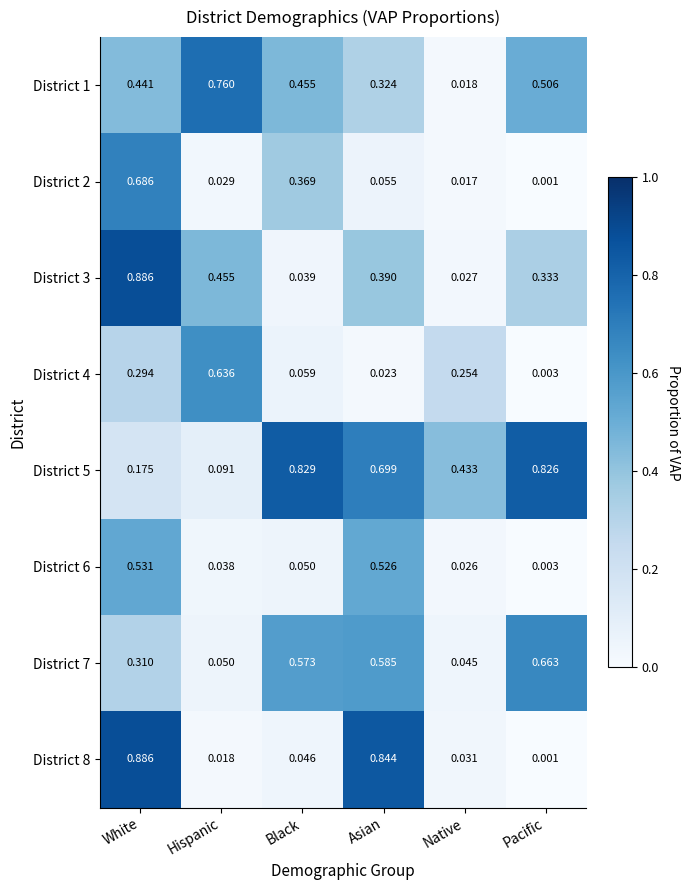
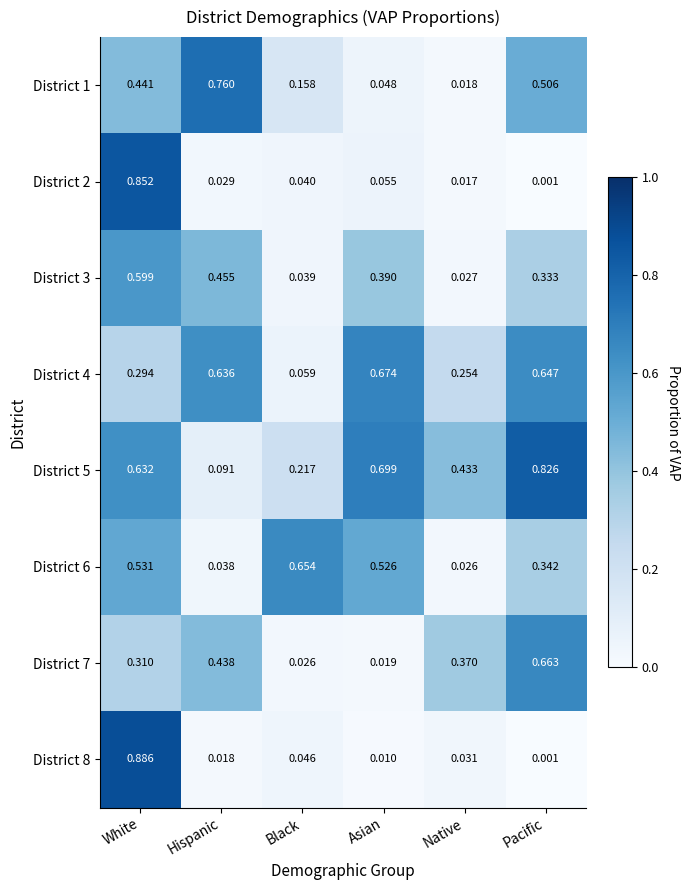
District 1, Black: 0.455 -> 0.158
District 1, Asian: 0.324 -> 0.048
District 2, White: 0.686 -> 0.852
District 2, Black: 0.369 -> 0.040
District 3, White: 0.886 -> 0.599
District 4, Asian: 0.023 -> 0.674
District 4, Pacific: 0.003 -> 0.647
District 5, White: 0.175 -> 0.632
District 5, Black: 0.829 -> 0.217
District 6, Black: 0.050 -> 0.654
District 6, Pacific: 0.003 -> 0.342
District 7, Hispanic: 0.050 -> 0.438
District 7, Black: 0.573 -> 0.026
District 7, Asian: 0.585 -> 0.019
District 7, Native: 0.045 -> 0.370
District 8, Asian: 0.844 -> 0.010
